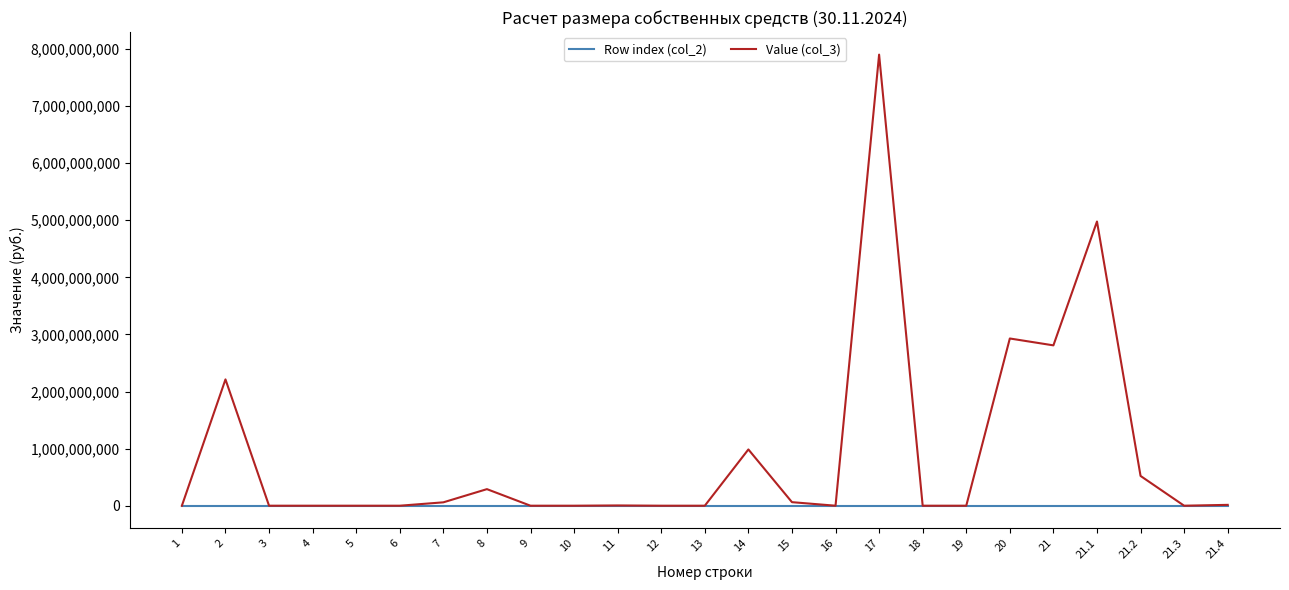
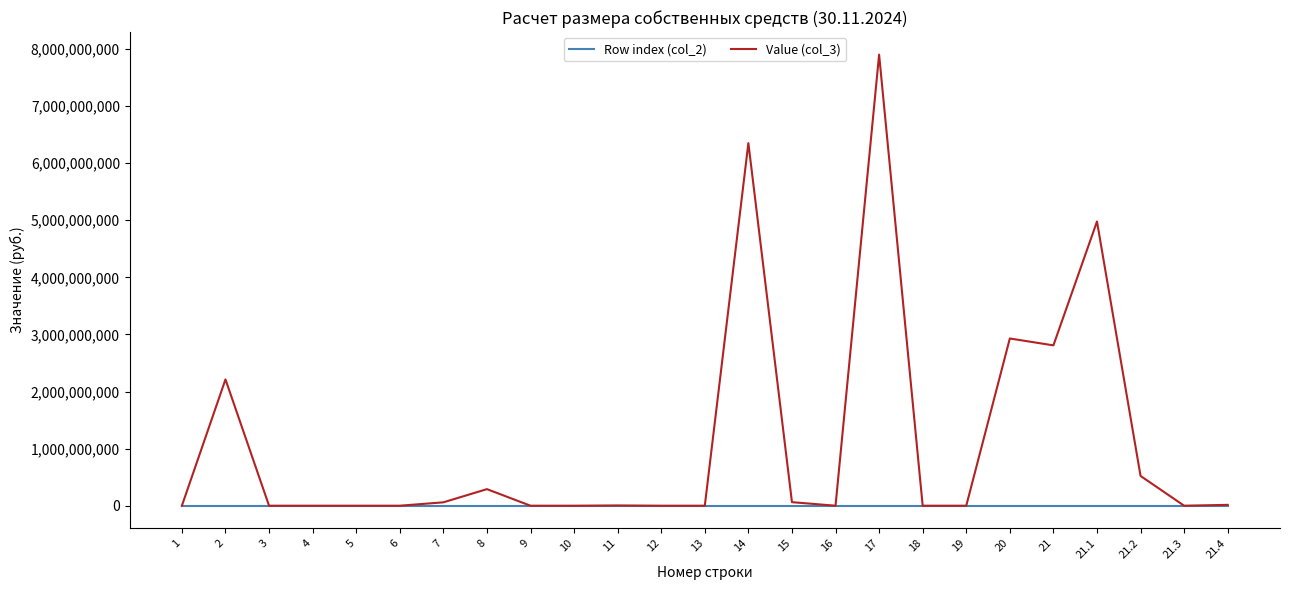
Value (col_3), 14: 1,000,000,000 -> 6,400,000,000
